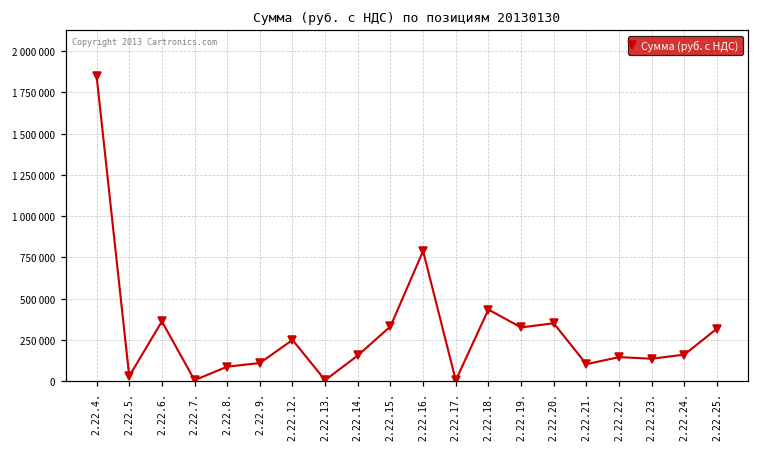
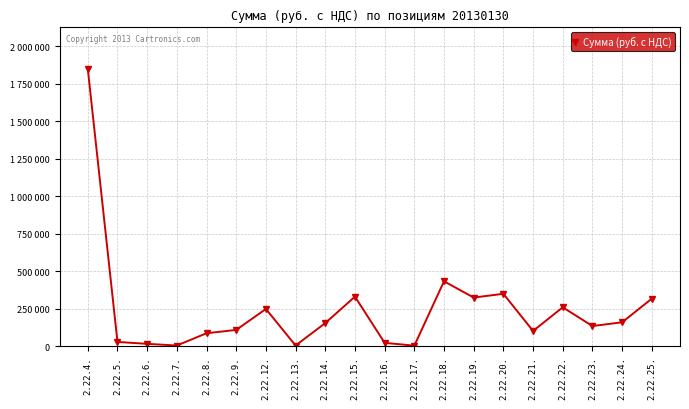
2.22.6.: 360000 -> 20000
2.22.16.: 790000 -> 20000
2.22.22.: 140000 -> 260000
